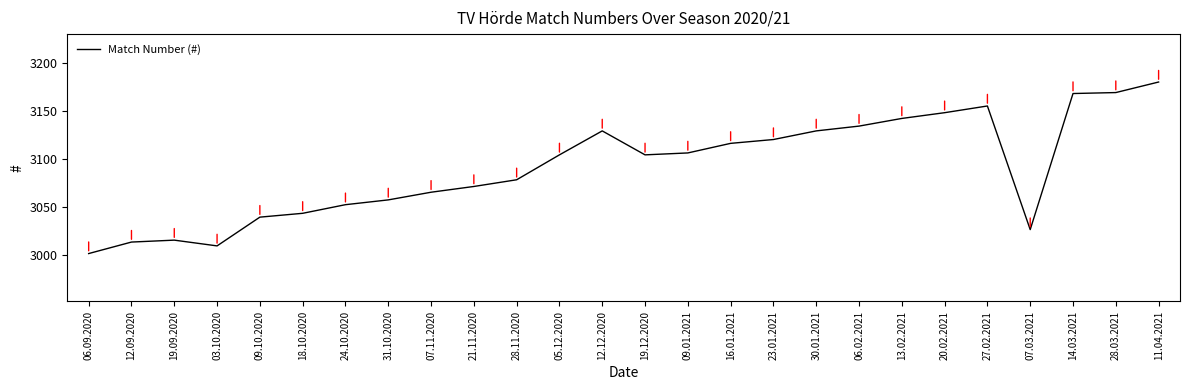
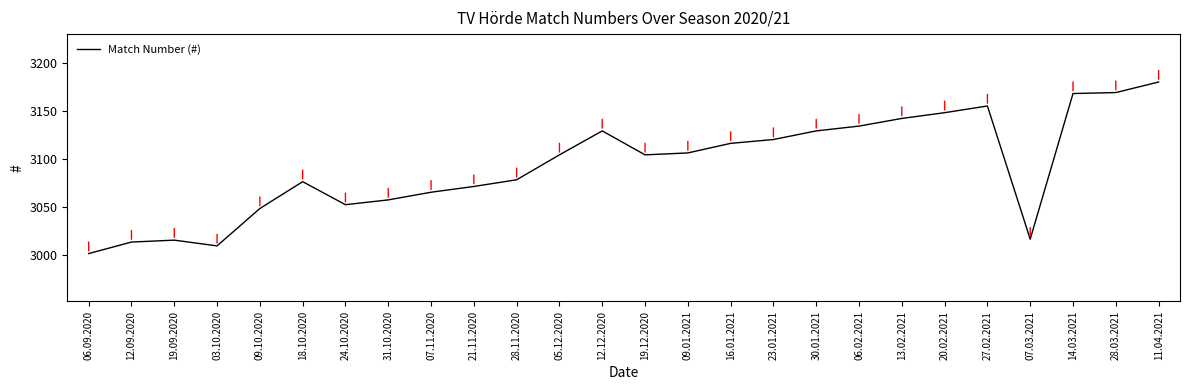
09.10.2020: 3040 -> 3050
18.10.2020: 3040 -> 3080
07.03.2021: 3030 -> 3020
